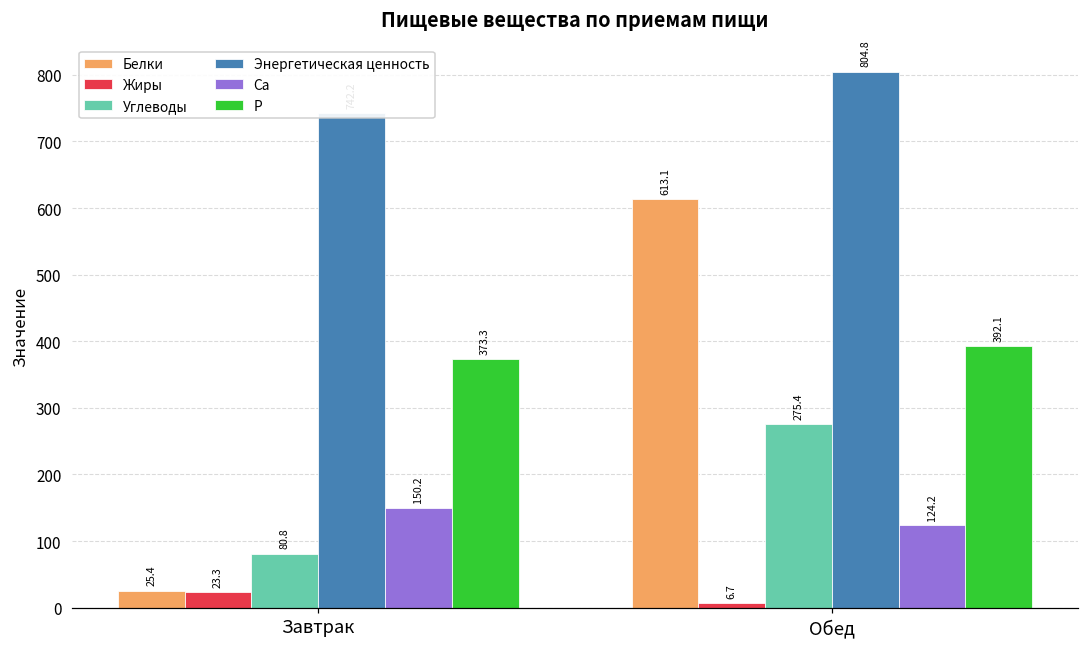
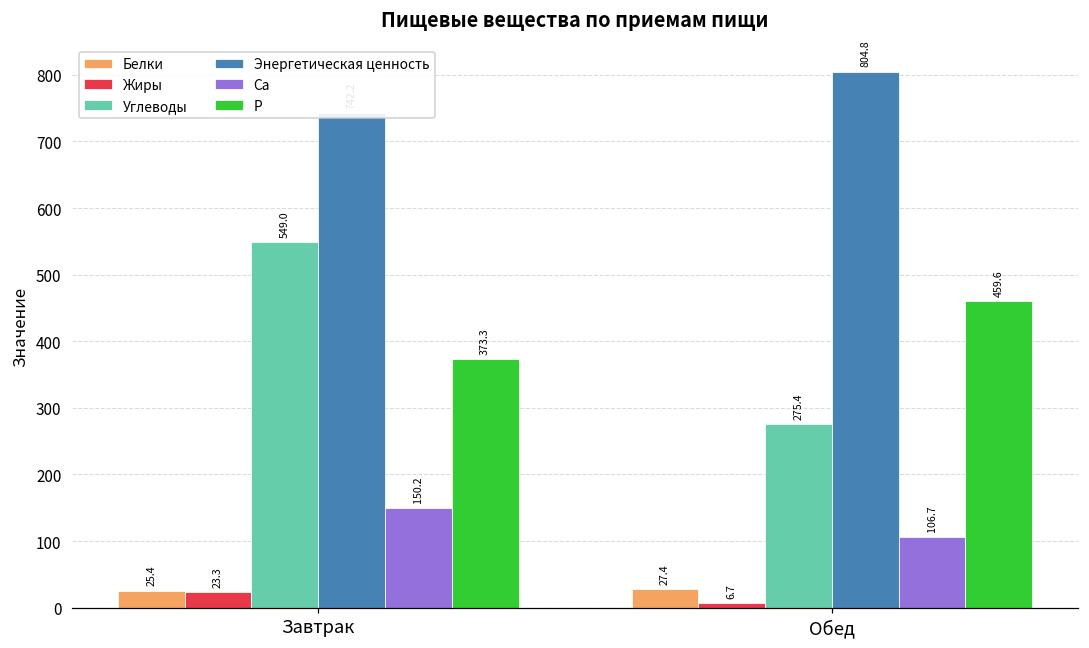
Углеводы, Завтрак: 80.8 -> 549.0
Белки, Обед: 613.1 -> 27.4
Ca, Обед: 124.2 -> 106.7
P, Обед: 392.1 -> 459.6
